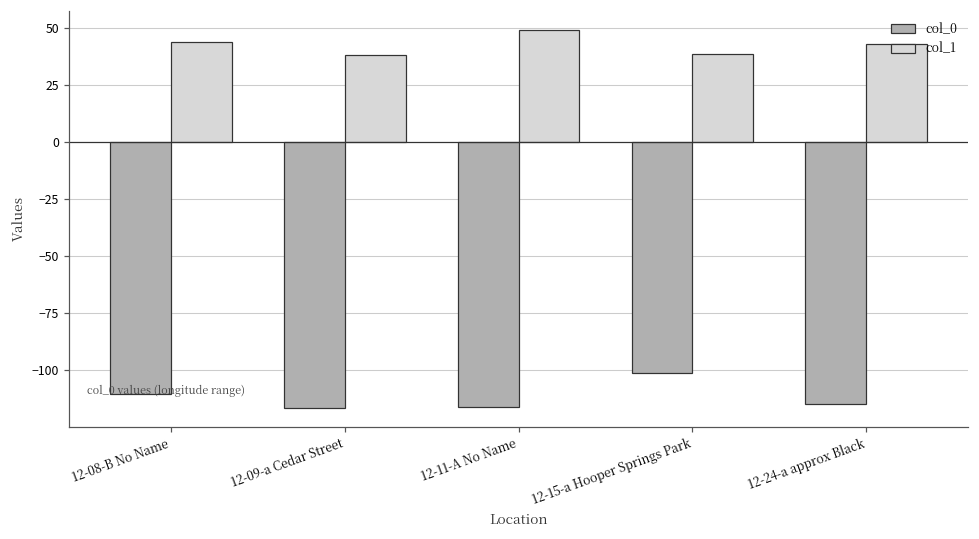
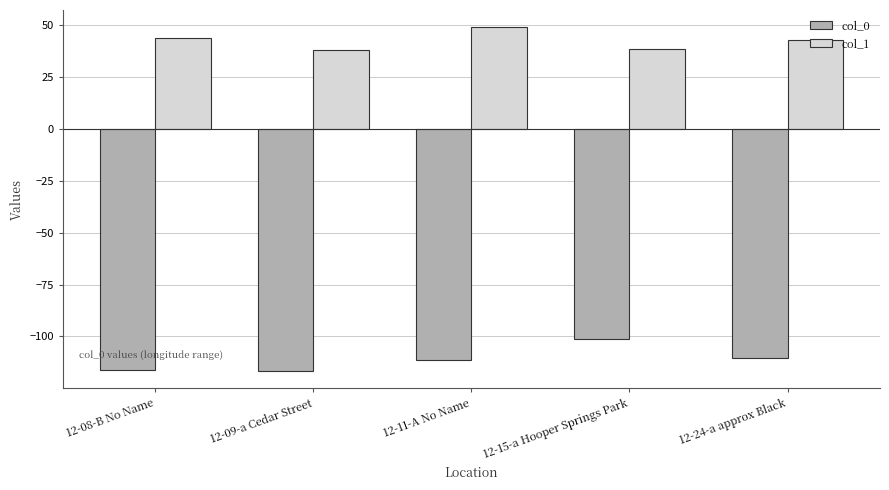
col_0, 12-08-B No Name: -110 -> -116
col_0, 12-11-A No Name: -116 -> -112
col_0, 12-24-a approx Black: -115 -> -110
